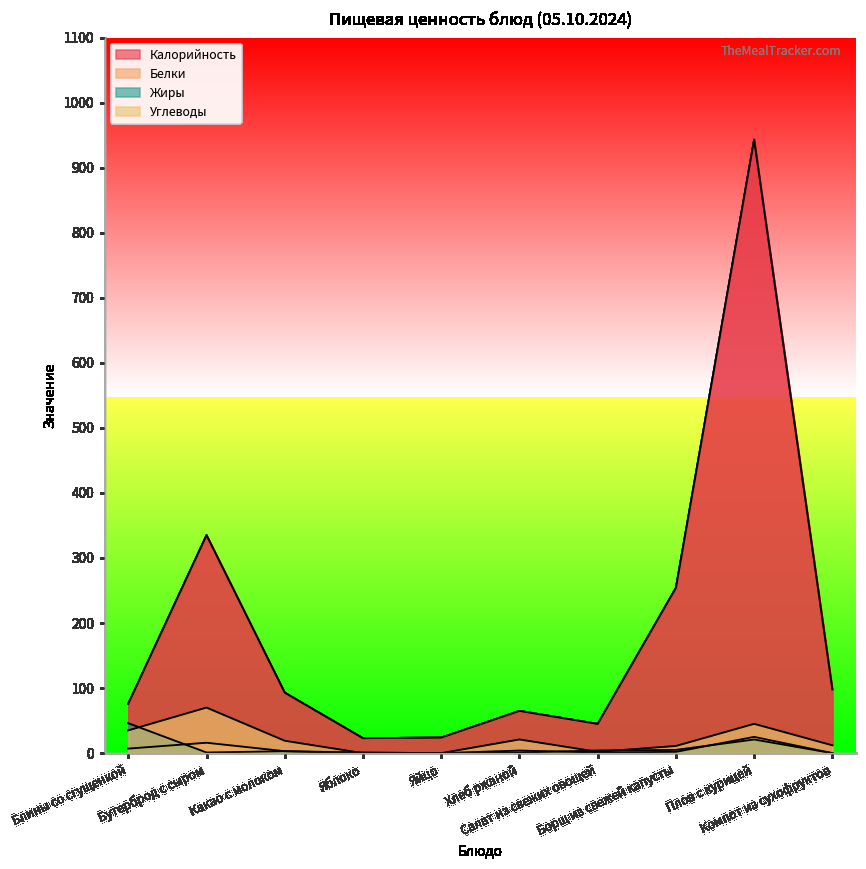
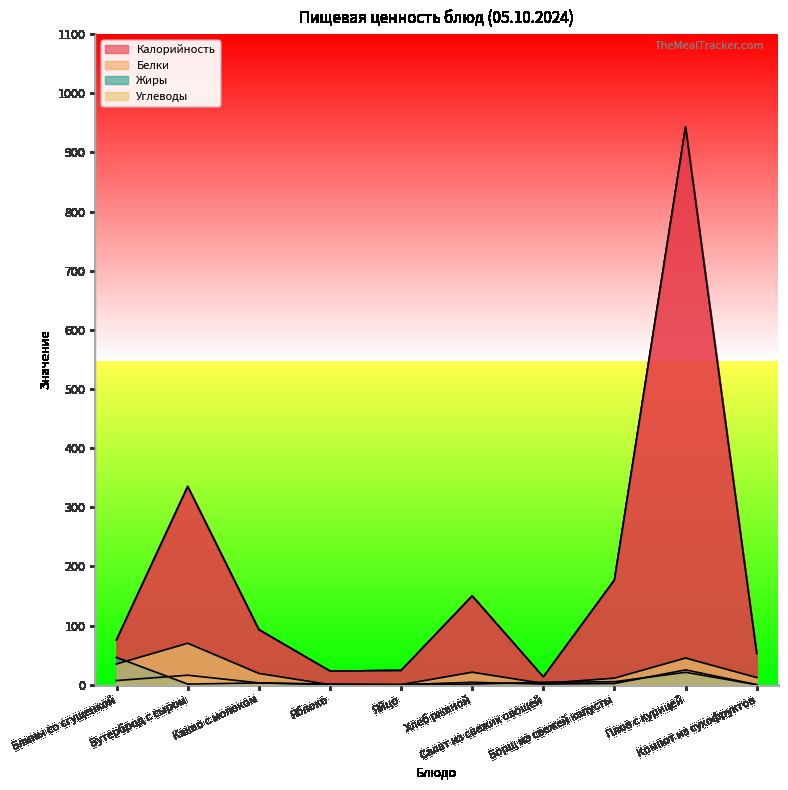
Калорийность, Хлеб ржаной: 70 -> 150
Калорийность, Салат из свежих овощей: 50 -> 10
Калорийность, Борщ из свежей капусты: 250 -> 180
Калорийность, Компот из сухофруктов: 100 -> 50
